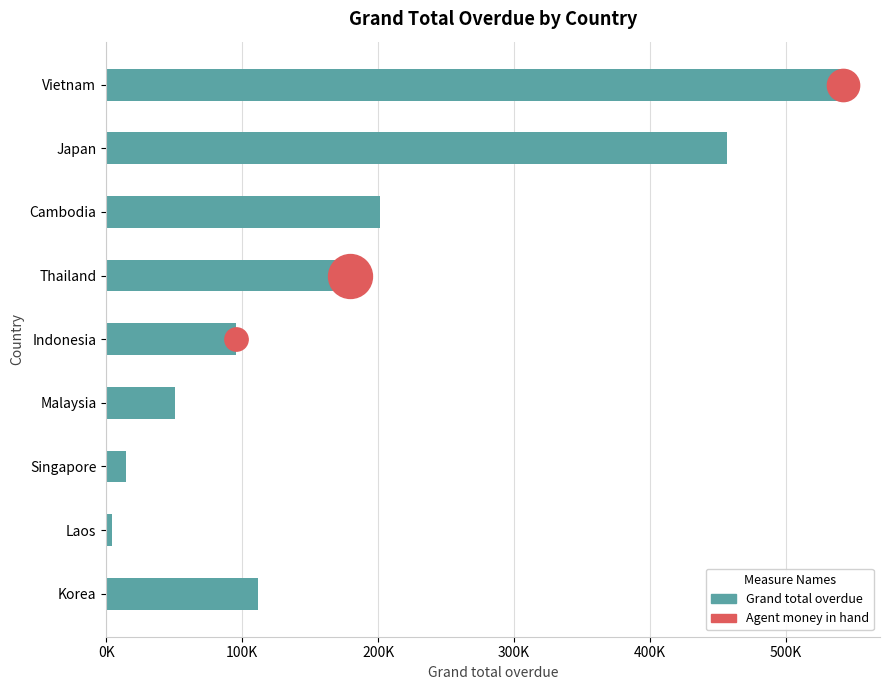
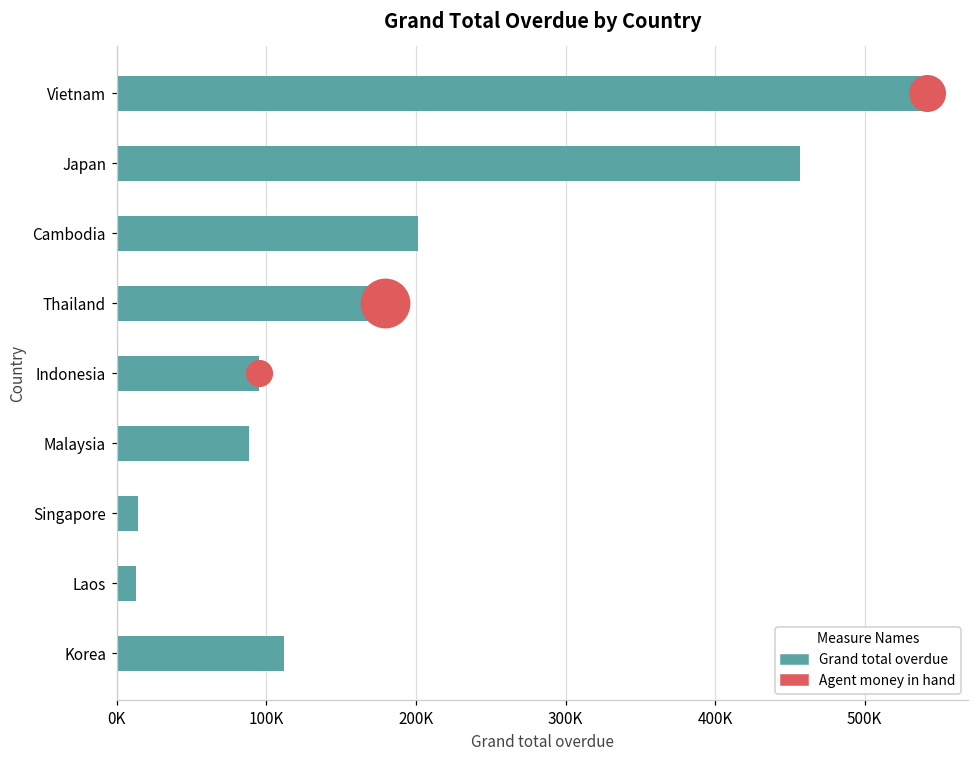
Grand total overdue, Malaysia: 51000 -> 88000
Grand total overdue, Laos: 4000 -> 13000
